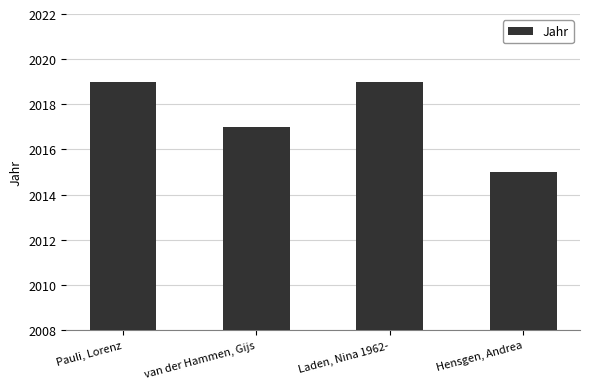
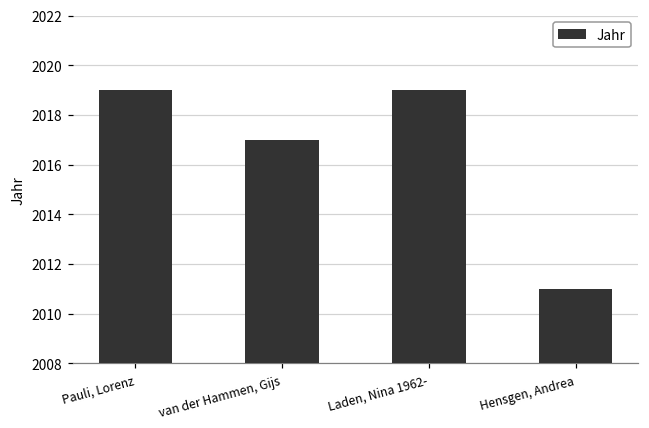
Hensgen, Andrea: 2015 -> 2011
